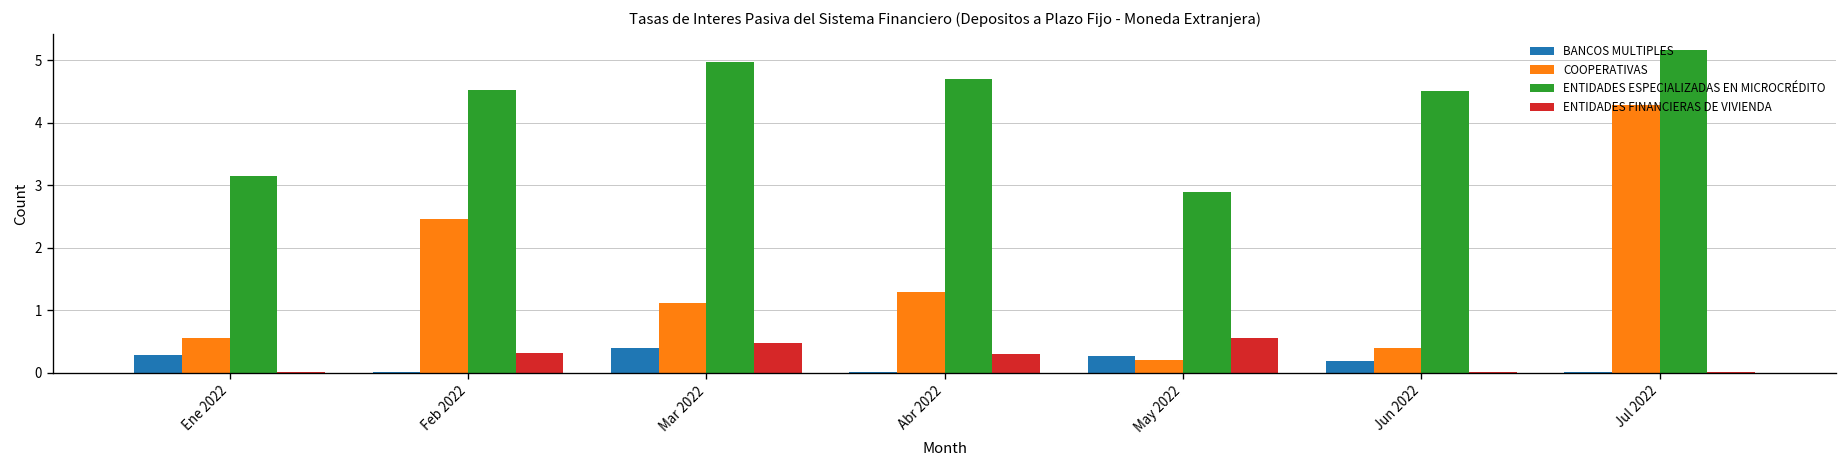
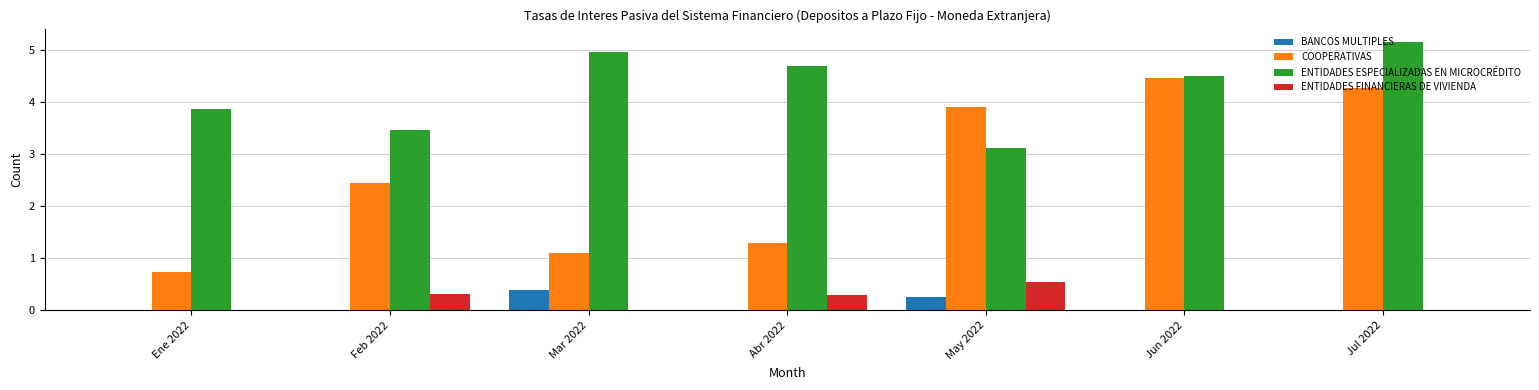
BANCOS MULTIPLES, Ene 2022: 0.3 -> 0.0
COOPERATIVAS, Ene 2022: 0.6 -> 0.7
ENTIDADES ESPECIALIZADAS EN MICROCRÉDITO, Ene 2022: 3.2 -> 3.9
ENTIDADES ESPECIALIZADAS EN MICROCRÉDITO, Feb 2022: 4.5 -> 3.5
ENTIDADES FINANCIERAS DE VIVIENDA, Mar 2022: 0.5 -> 0.0
COOPERATIVAS, May 2022: 0.2 -> 3.9
ENTIDADES ESPECIALIZADAS EN MICROCRÉDITO, May 2022: 2.9 -> 3.1
BANCOS MULTIPLES, Jun 2022: 0.2 -> 0.0
COOPERATIVAS, Jun 2022: 0.4 -> 4.5
